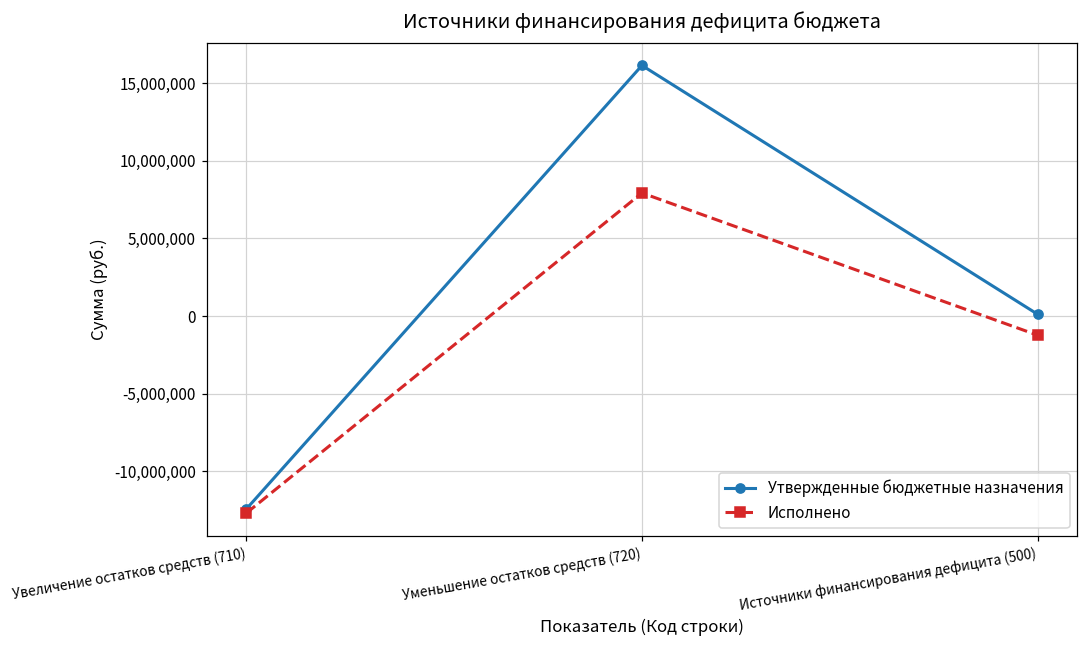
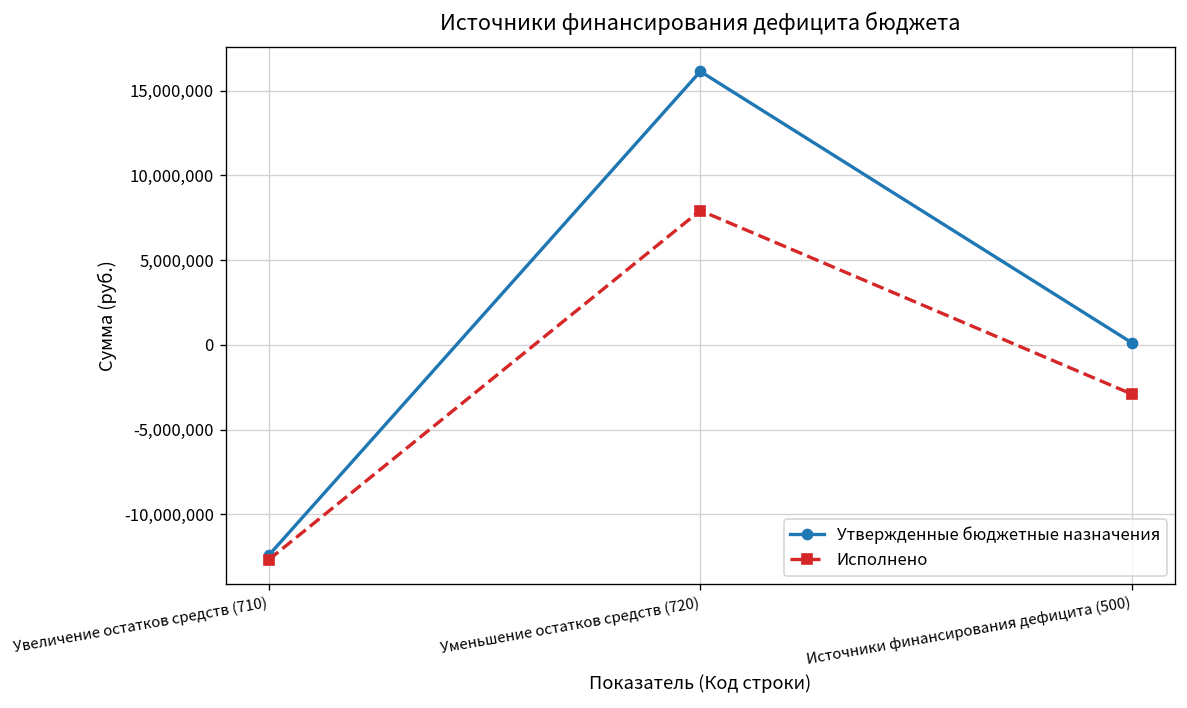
Исполнено, Источники финансирования дефицита (500): -1,200,000 -> -2,900,000
